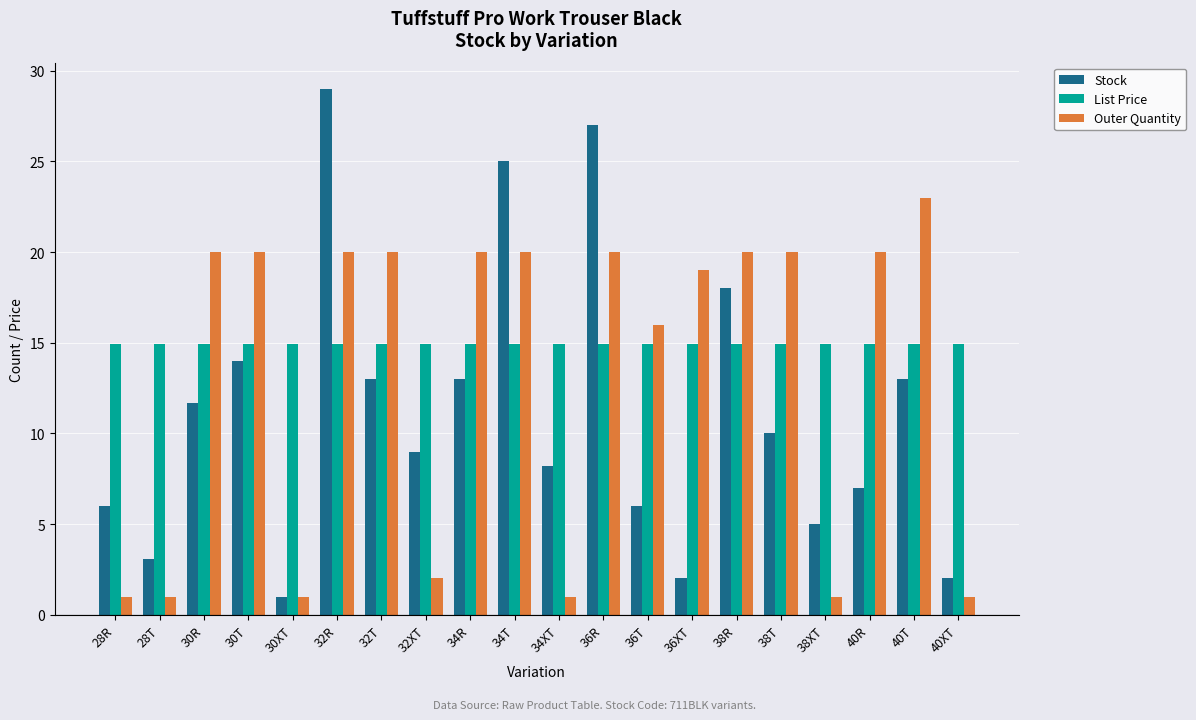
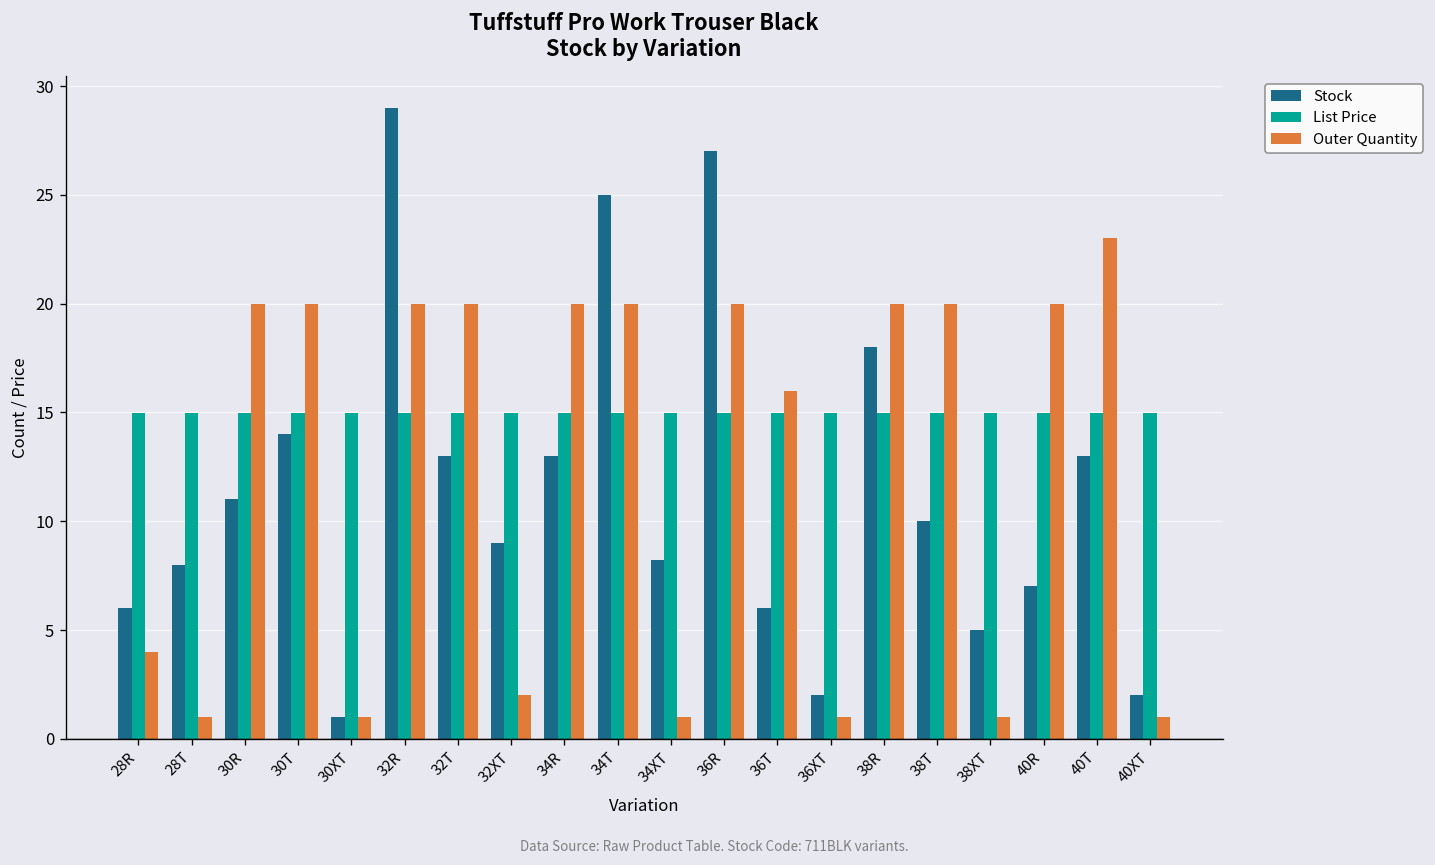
Outer Quantity, 28R: 1 -> 4
Stock, 28T: 3.1 -> 8.0
Stock, 30R: 11.7 -> 11.0
Outer Quantity, 36XT: 19 -> 1
